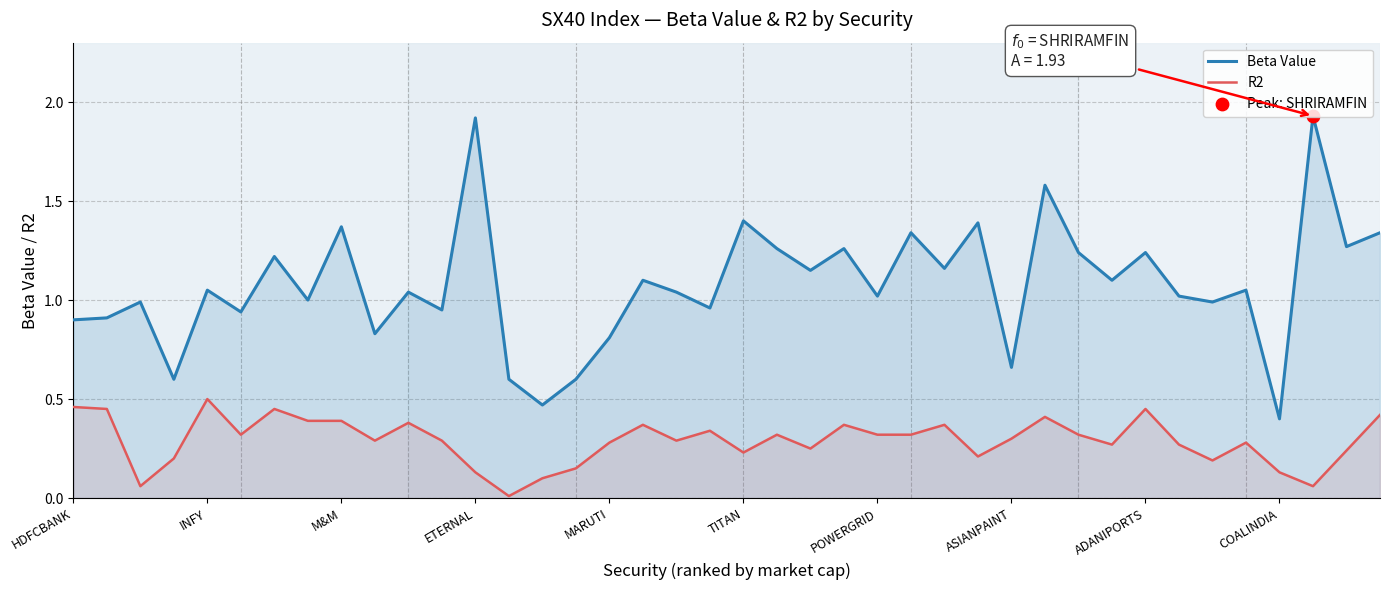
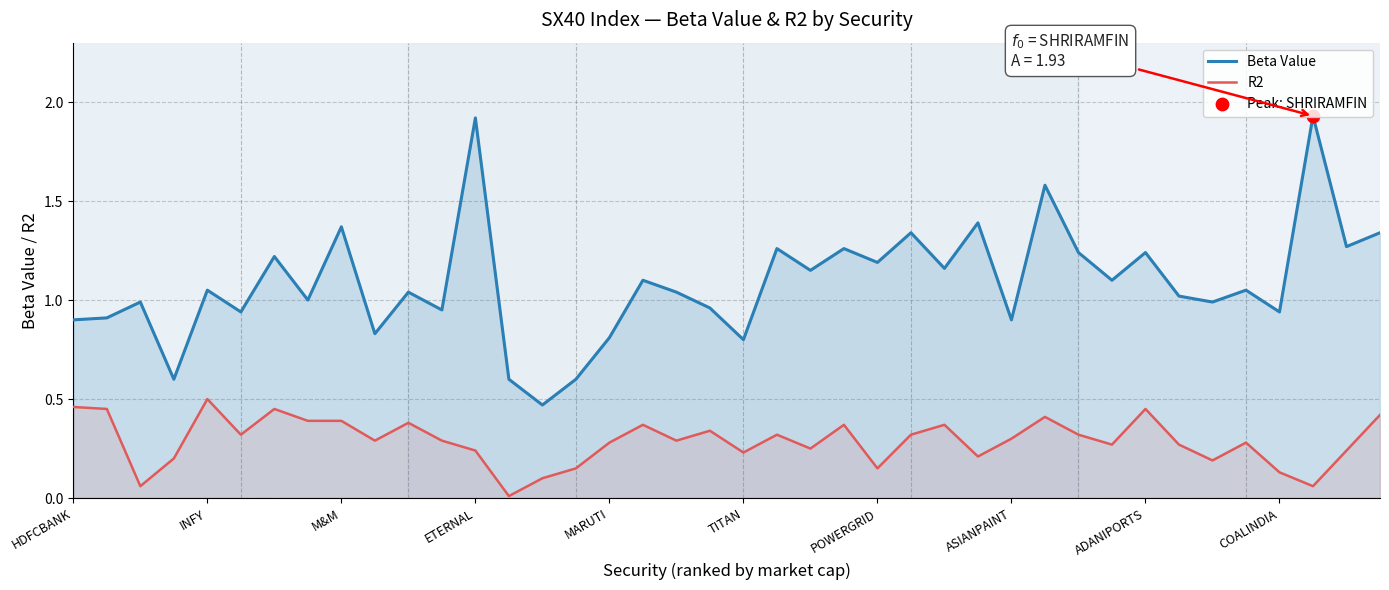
R2, ETERNAL: 0.13 -> 0.24
Beta Value, TITAN: 1.4 -> 0.8
Beta Value, POWERGRID: 1.02 -> 1.19
R2, POWERGRID: 0.32 -> 0.15
Beta Value, ASIANPAINT: 0.66 -> 0.90
Beta Value, COALINDIA: 0.40 -> 0.94
